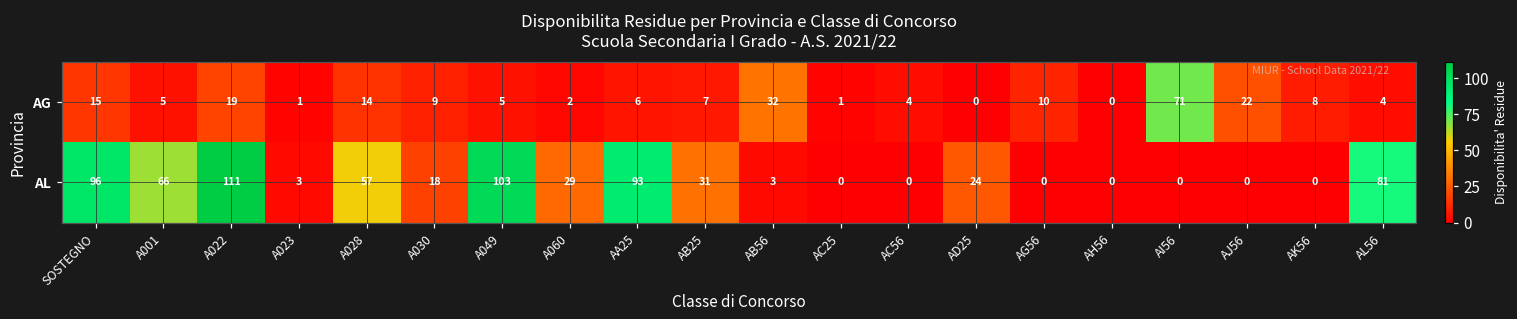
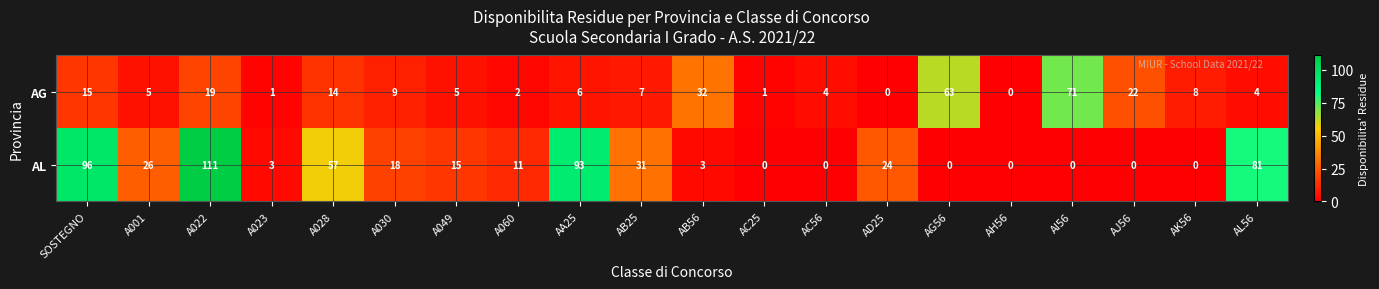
AG, AG56: 10 -> 63
AL, A001: 66 -> 26
AL, A049: 103 -> 15
AL, A060: 29 -> 11
